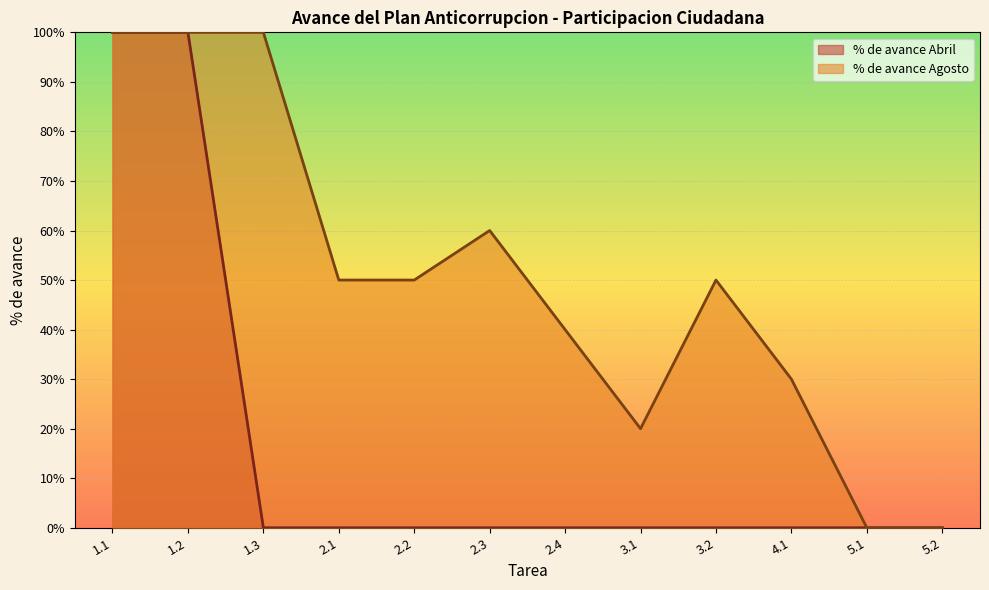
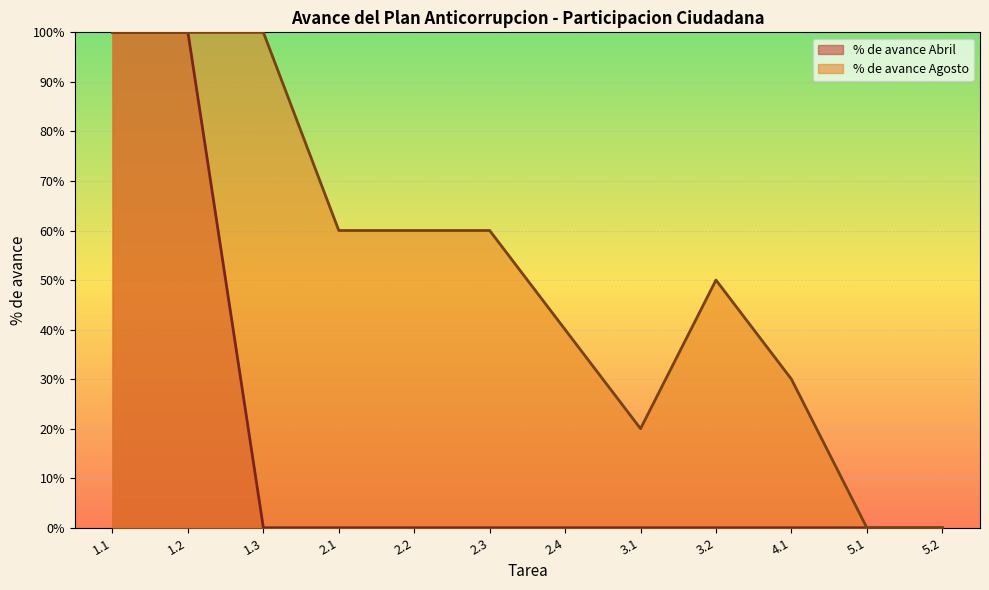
% de avance Agosto, 2.1: 50% -> 60%
% de avance Agosto, 2.2: 50% -> 60%
